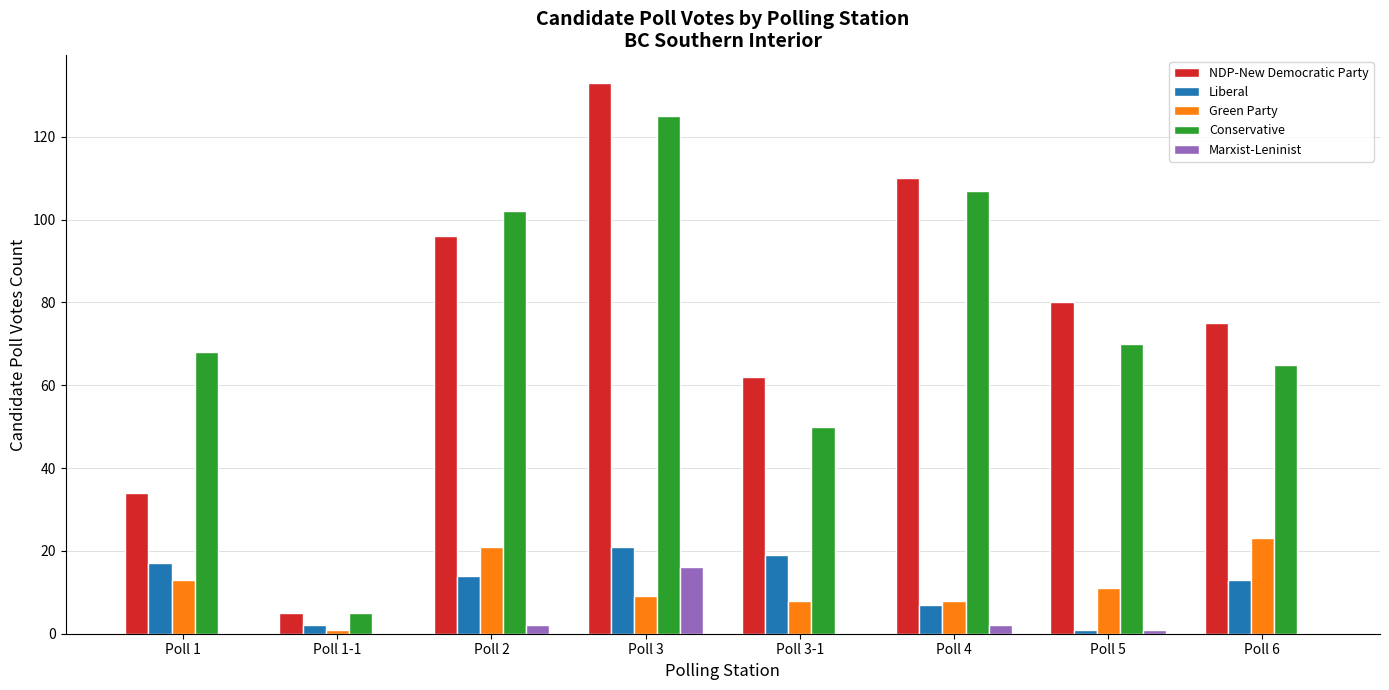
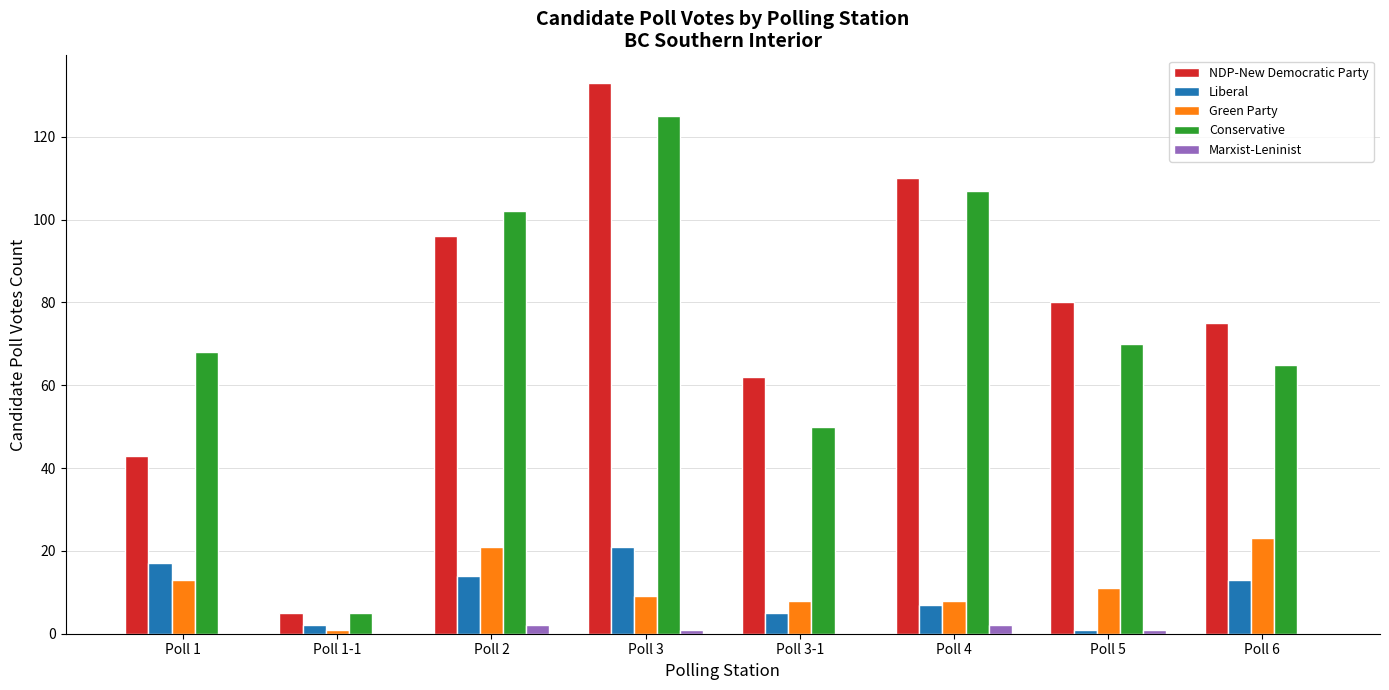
NDP-New Democratic Party, Poll 1: 34 -> 43
Marxist-Leninist, Poll 3: 16 -> 1
Liberal, Poll 3-1: 19 -> 5
